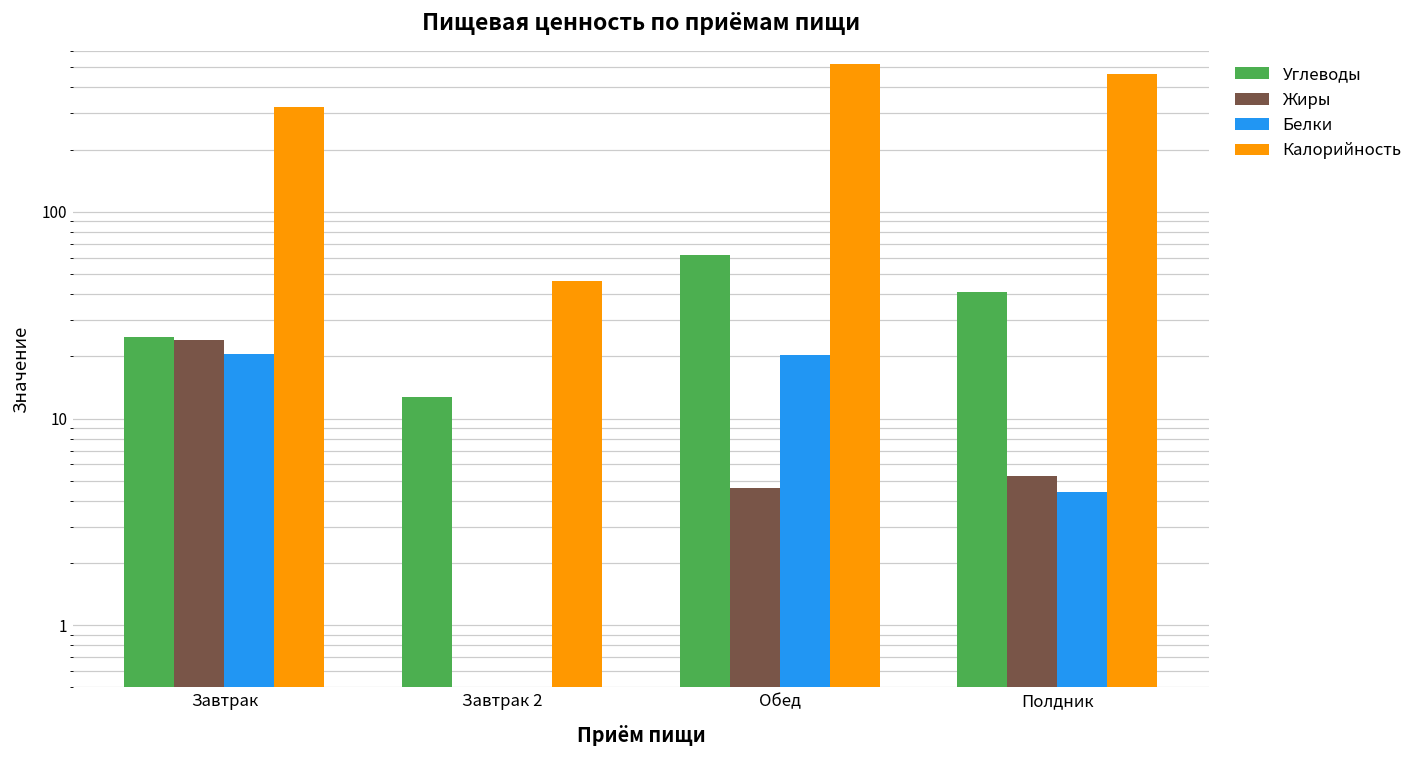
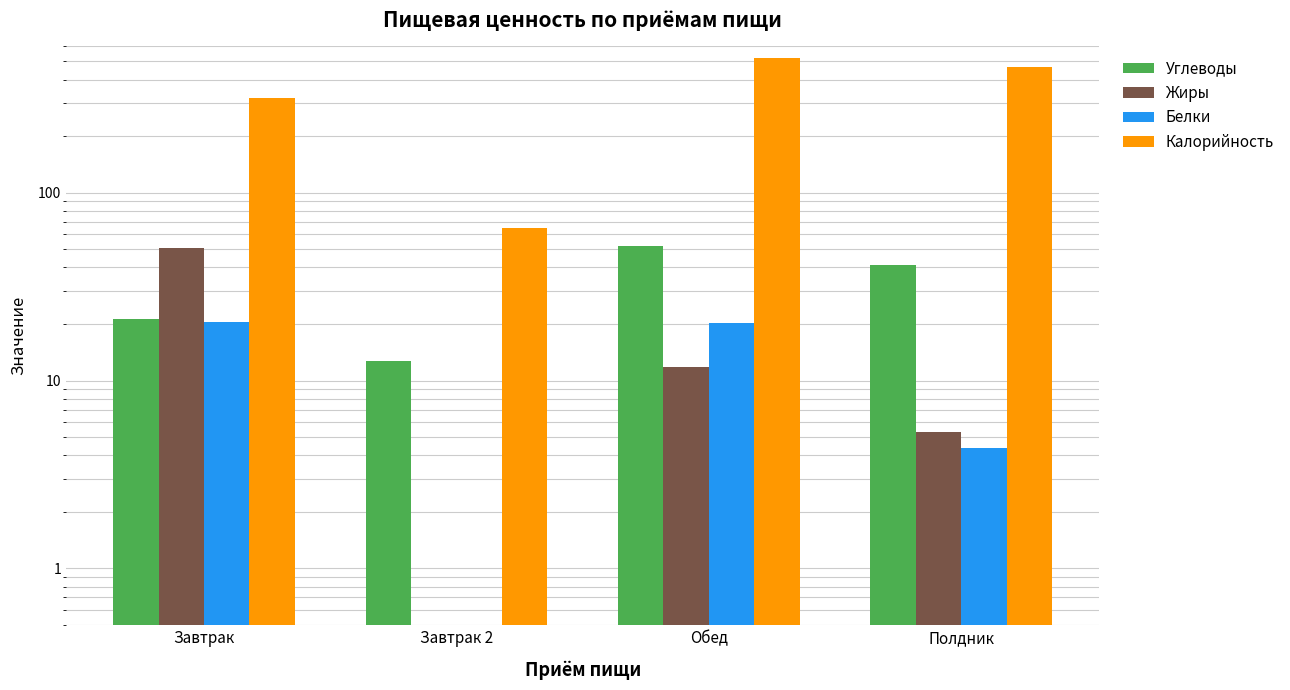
Углеводы, Завтрак: 25 -> 21
Жиры, Завтрак: 24 -> 51
Калорийность, Завтрак 2: 46 -> 65
Углеводы, Обед: 62 -> 52
Жиры, Обед: 4.6 -> 12
